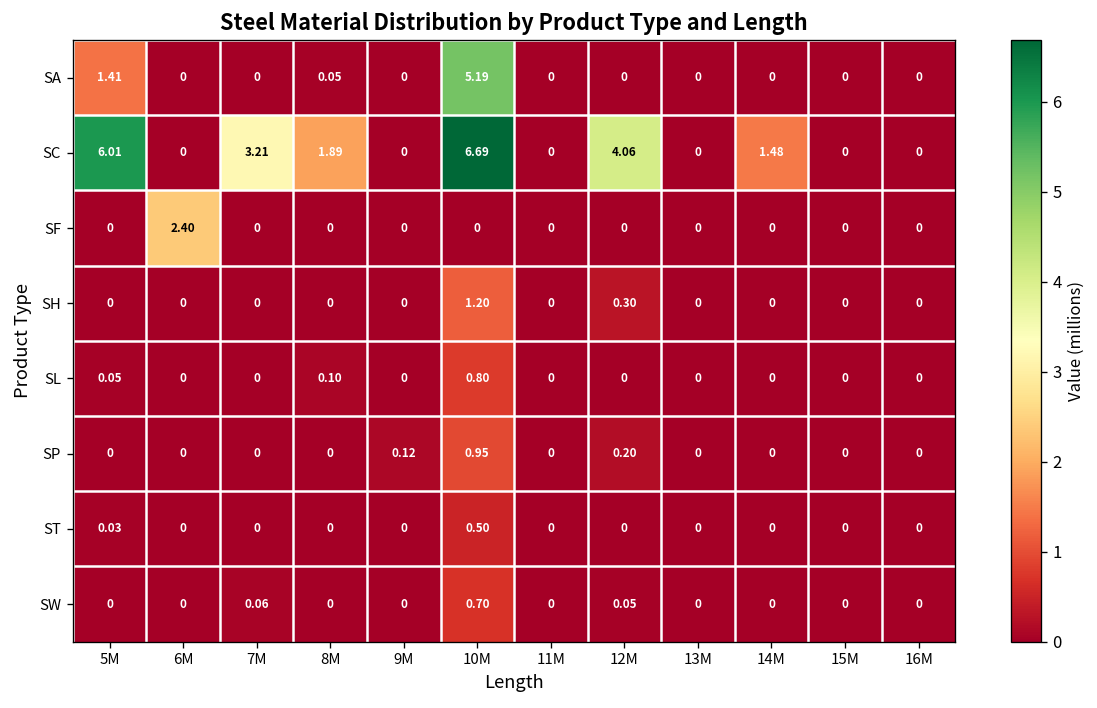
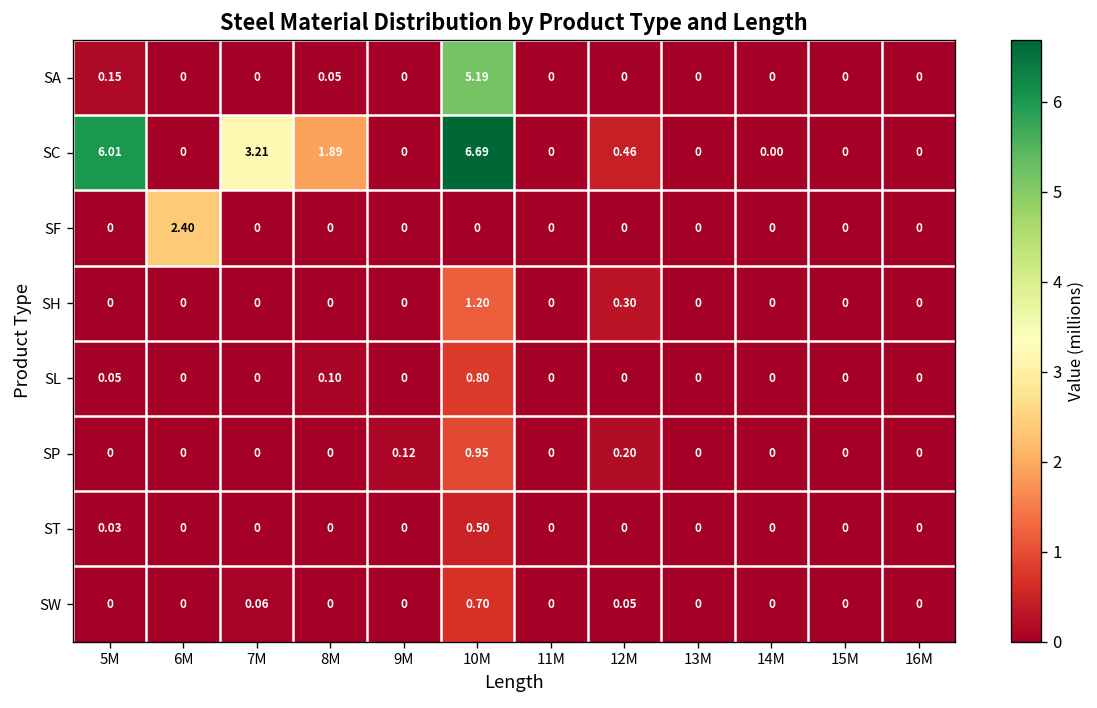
SA, 5M: 1.41 -> 0.15
SC, 12M: 4.06 -> 0.46
SC, 14M: 1.48 -> 0.00
